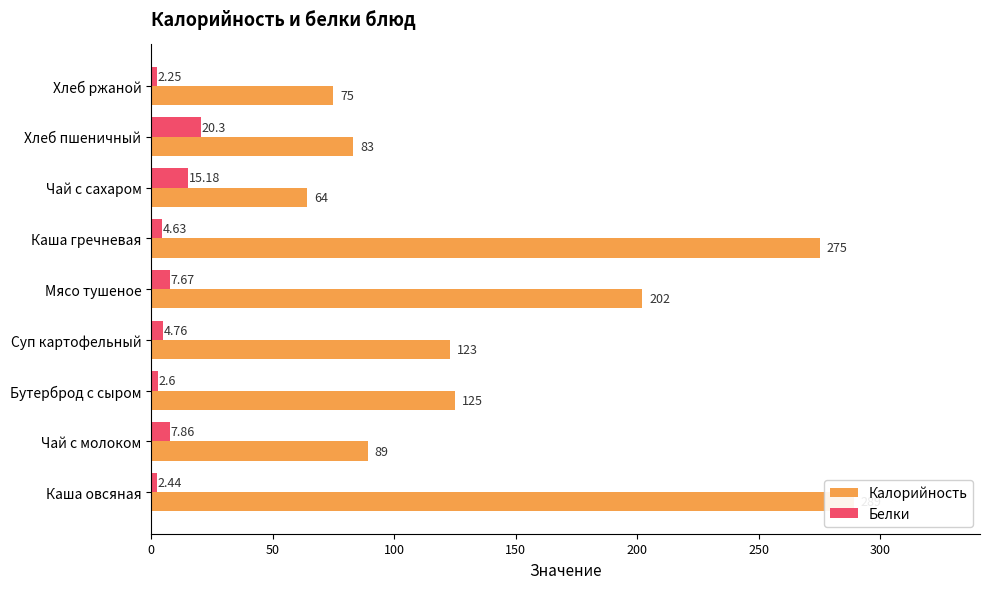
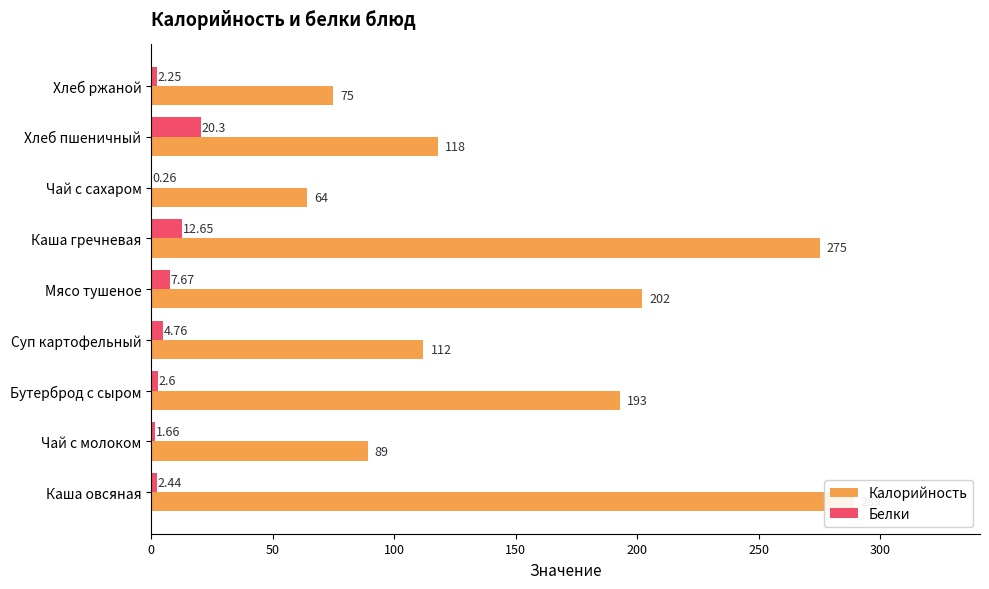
Калорийность, Хлеб пшеничный: 83 -> 118
Белки, Чай с сахаром: 15.18 -> 0.26
Белки, Каша гречневая: 4.63 -> 12.65
Калорийность, Суп картофельный: 123 -> 112
Калорийность, Бутерброд с сыром: 125 -> 193
Белки, Чай с молоком: 7.86 -> 1.66
